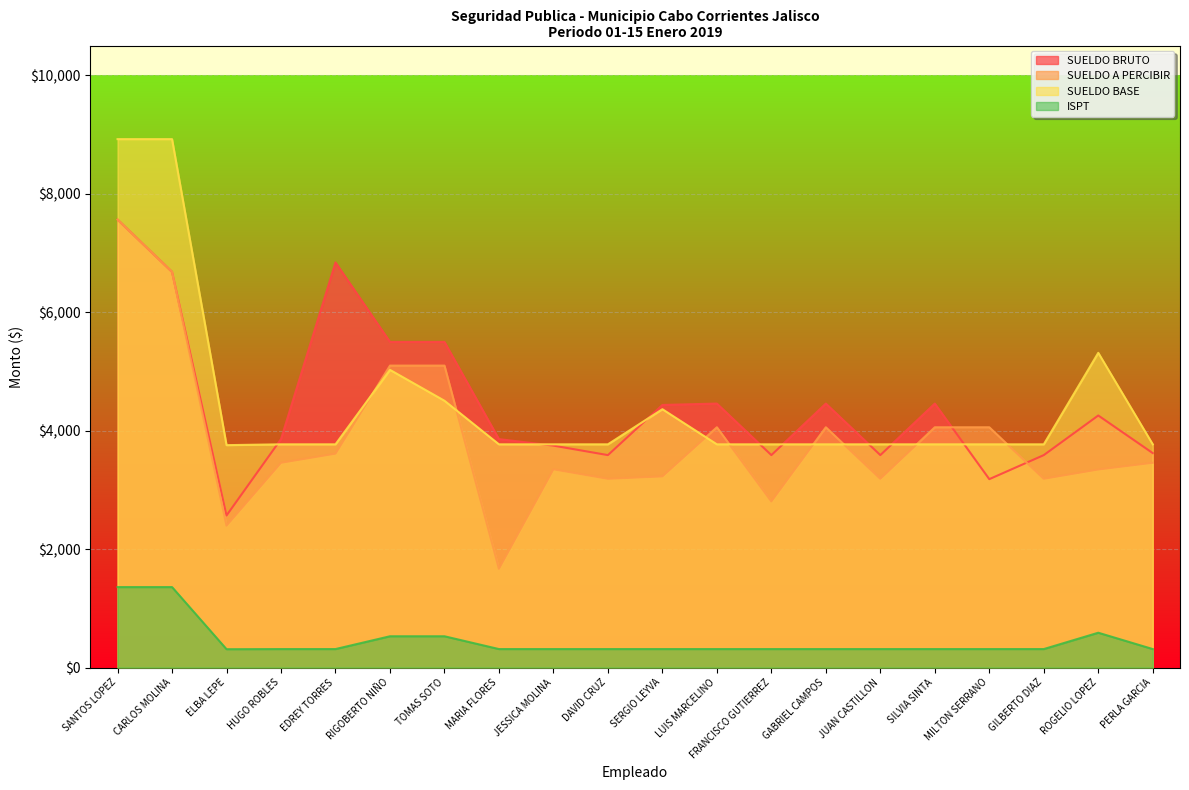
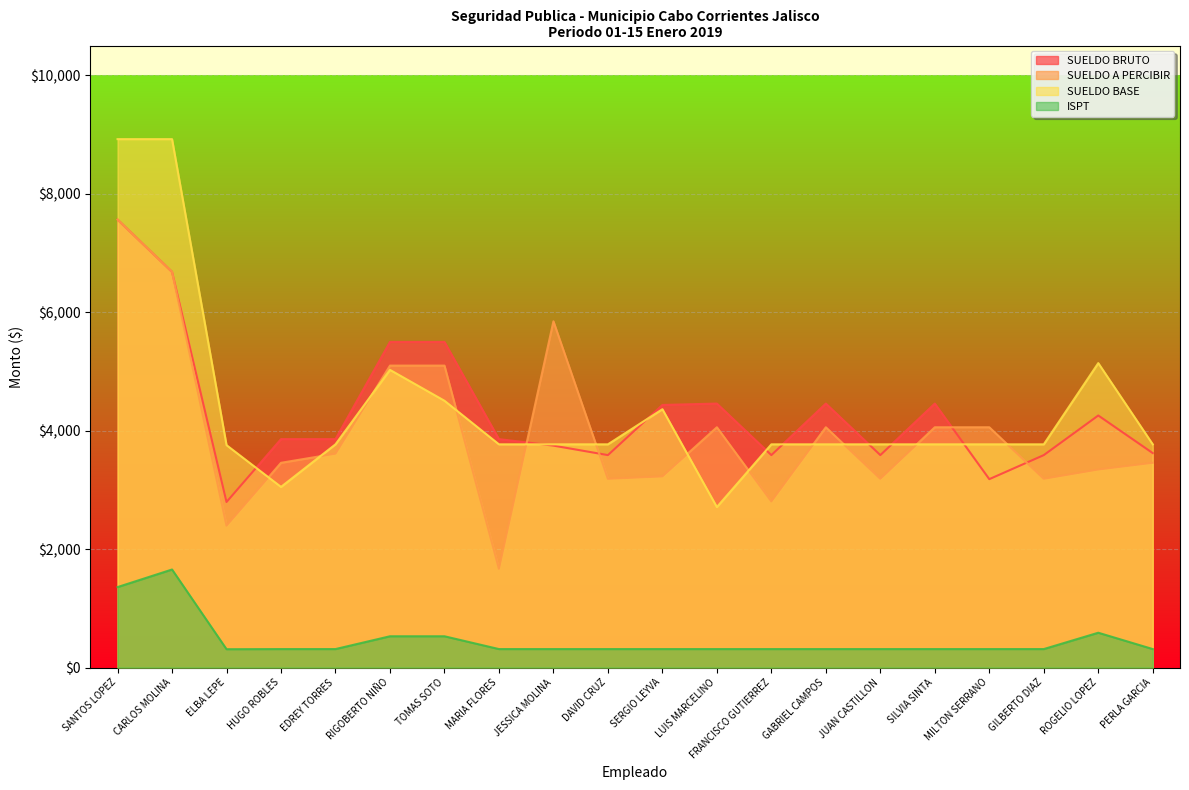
ISPT, CARLOS MOLINA: $1,400 -> $1,700
SUELDO BRUTO, ELBA LEPE: $2,600 -> $2,800
SUELDO BASE, HUGO ROBLES: $3,800 -> $3,000
SUELDO BRUTO, EDREY TORRES: $6,800 -> $3,900
SUELDO A PERCIBIR, JESSICA MOLINA: $3,300 -> $5,800
SUELDO BASE, LUIS MARCELINO: $3,800 -> $2,700
SUELDO BASE, ROGELIO LOPEZ: $5,300 -> $5,100
